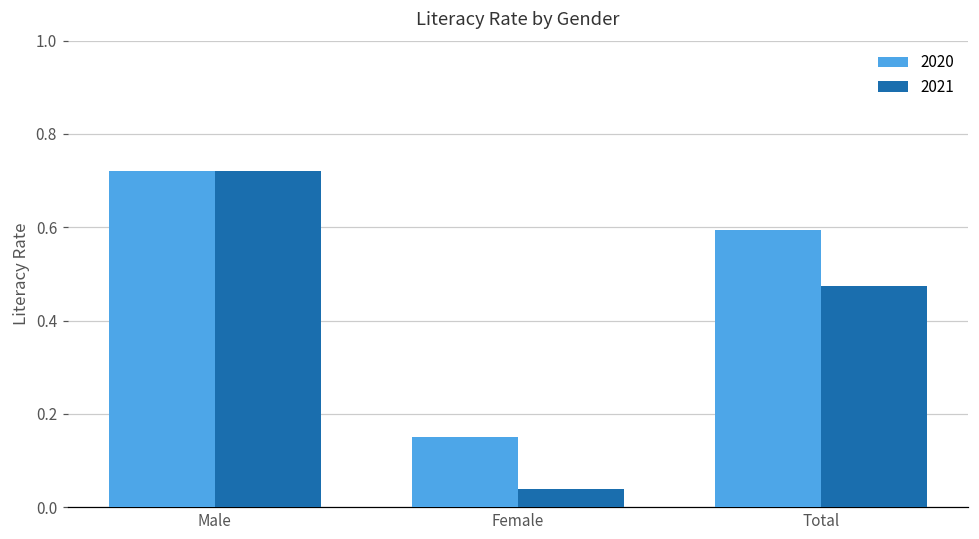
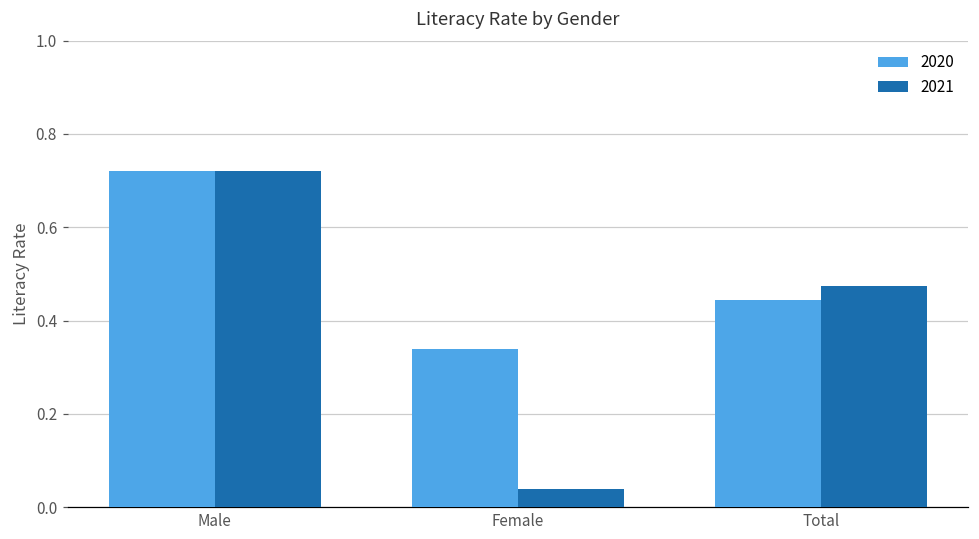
2020, Female: 0.15 -> 0.34
2020, Total: 0.59 -> 0.44
